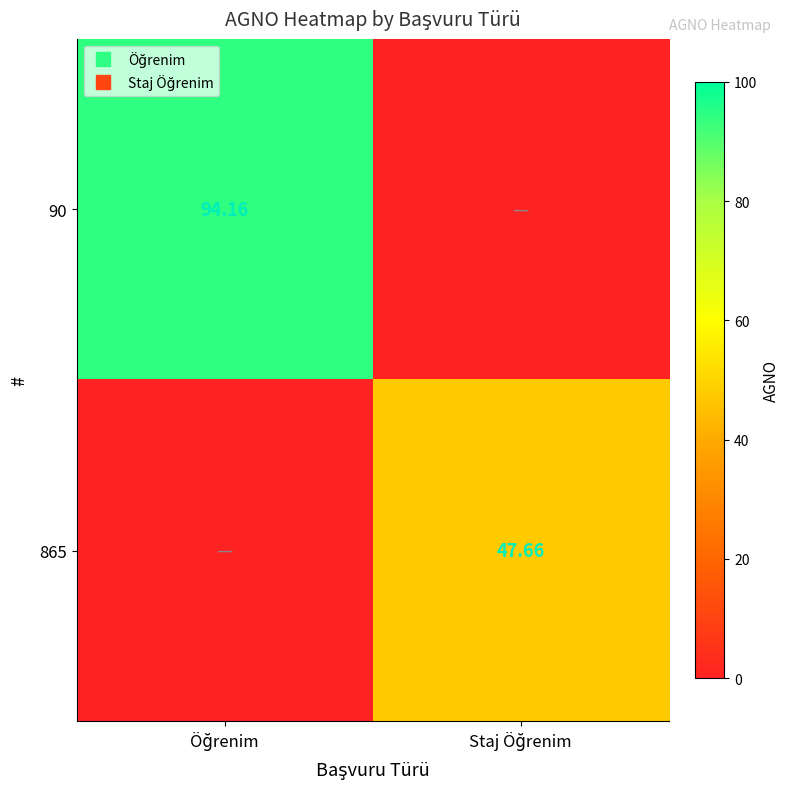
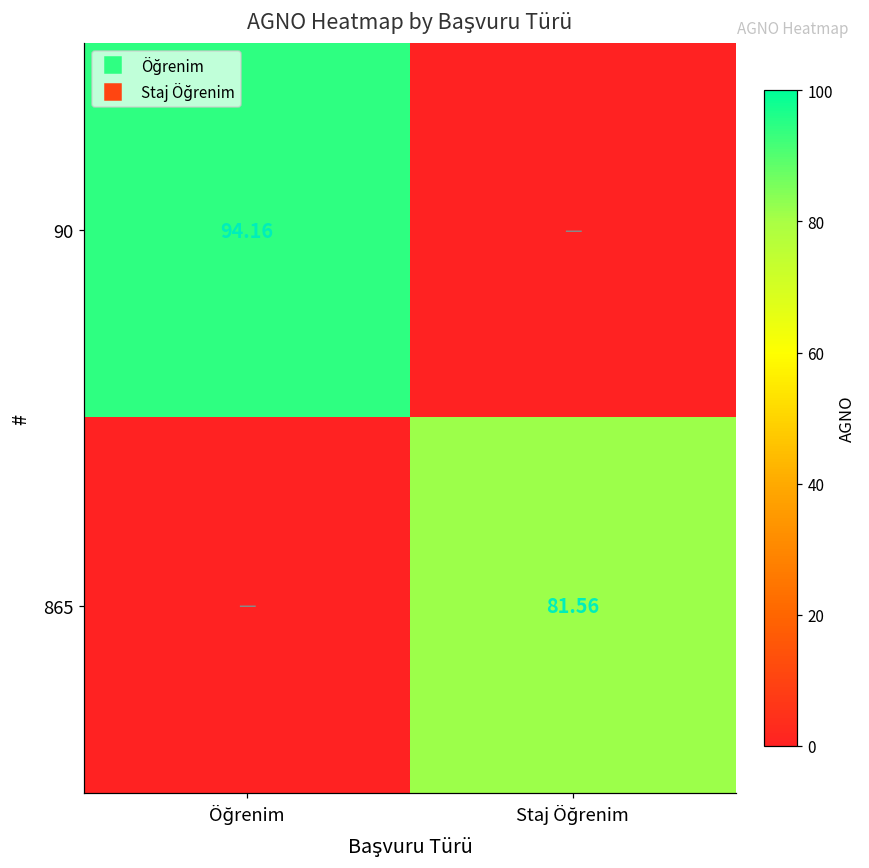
865, Staj Öğrenim: 47.66 -> 81.56
